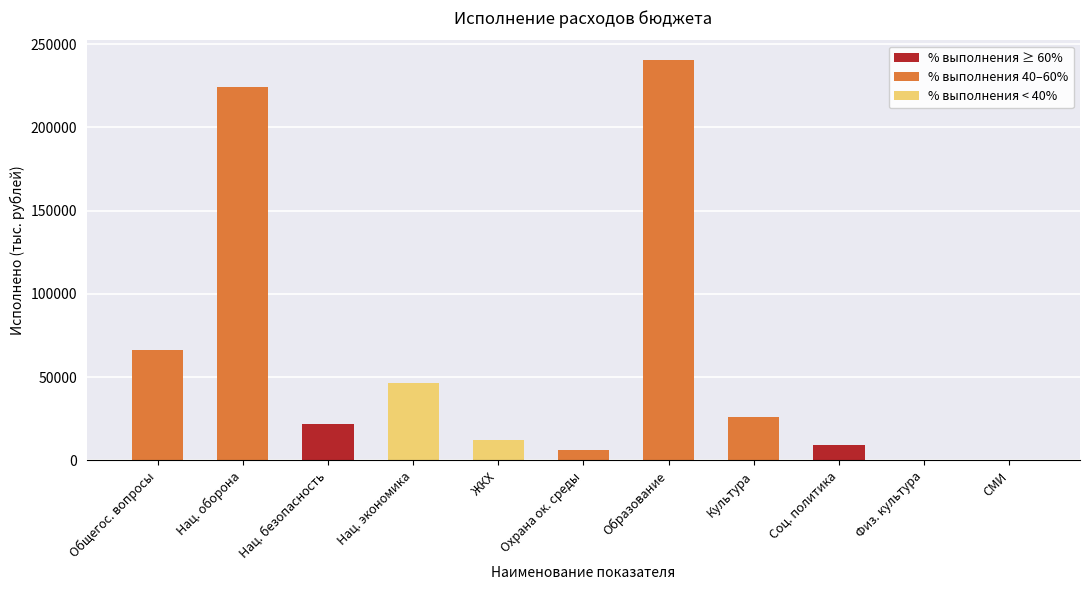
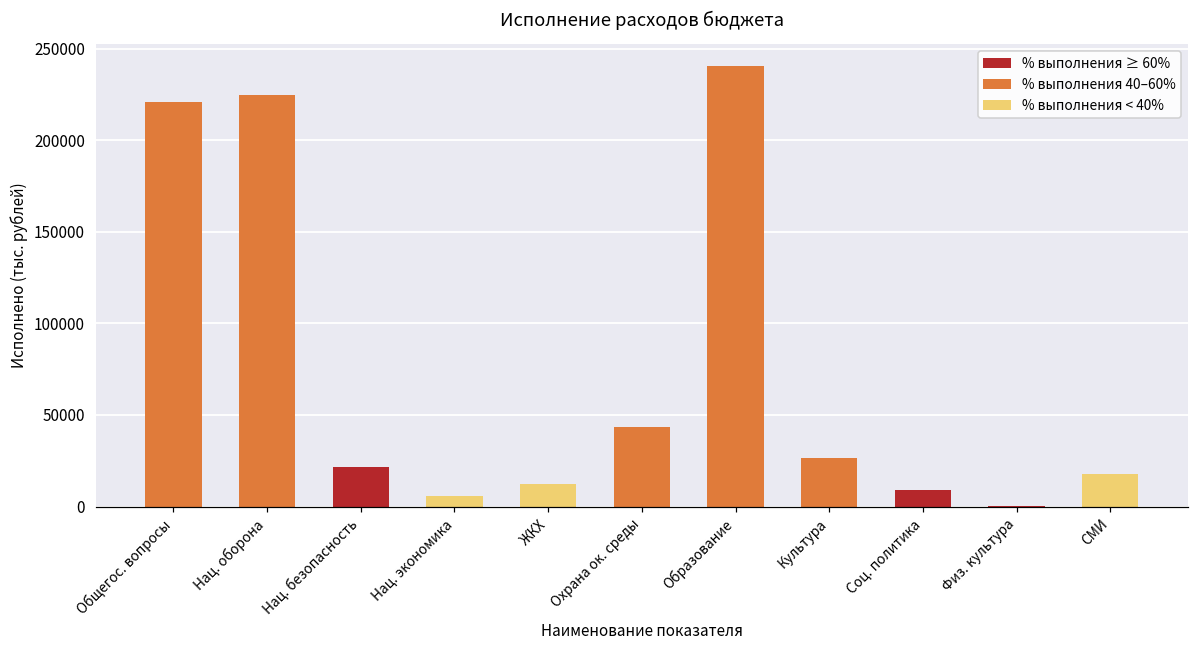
Общегос. вопросы: 67000 -> 221000
Нац. экономика: 46000 -> 6000
Охрана ок. среды: 7000 -> 44000
СМИ: 0 -> 18000
